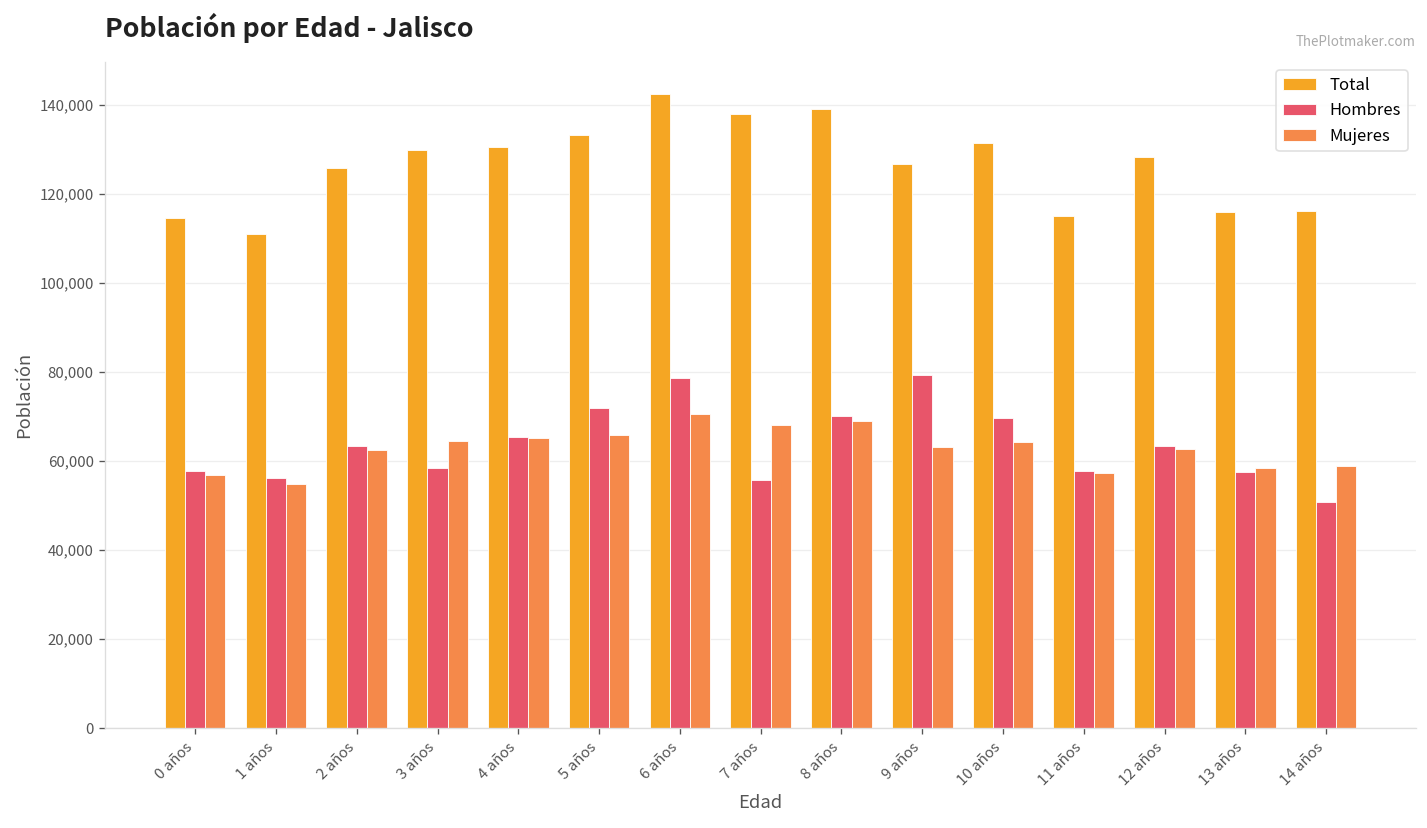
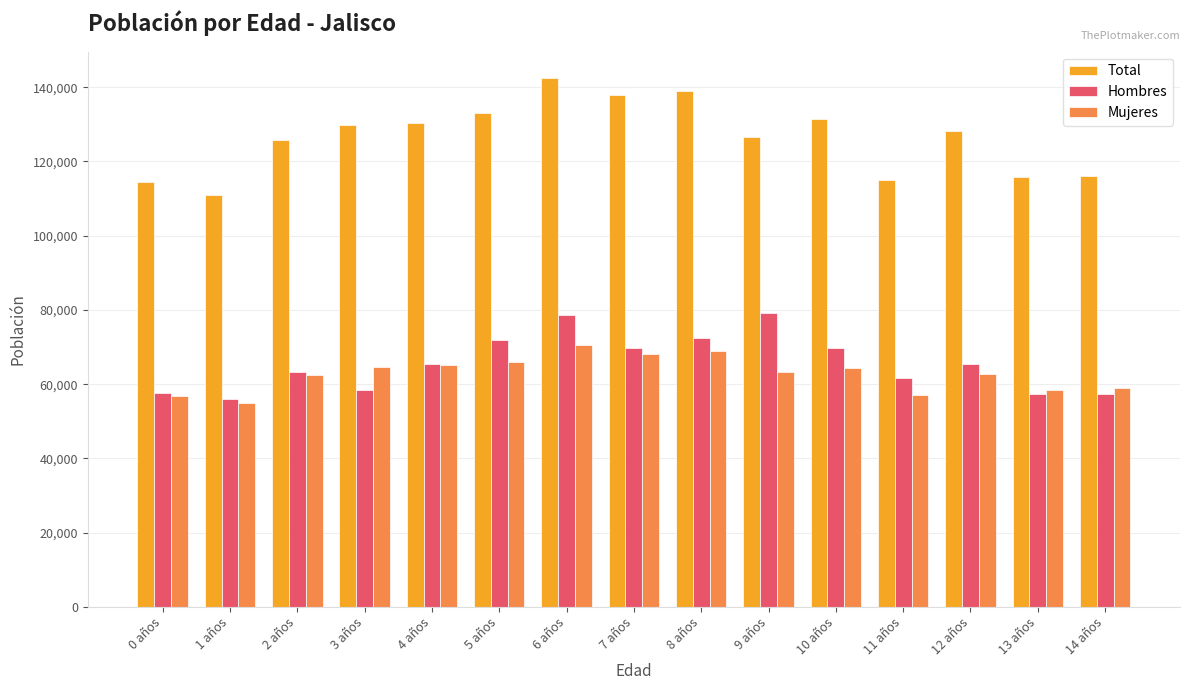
Hombres, 7 años: 56,000 -> 70,000
Hombres, 8 años: 70,000 -> 72,000
Hombres, 11 años: 58,000 -> 62,000
Hombres, 12 años: 63,000 -> 66,000
Hombres, 14 años: 51,000 -> 57,000
